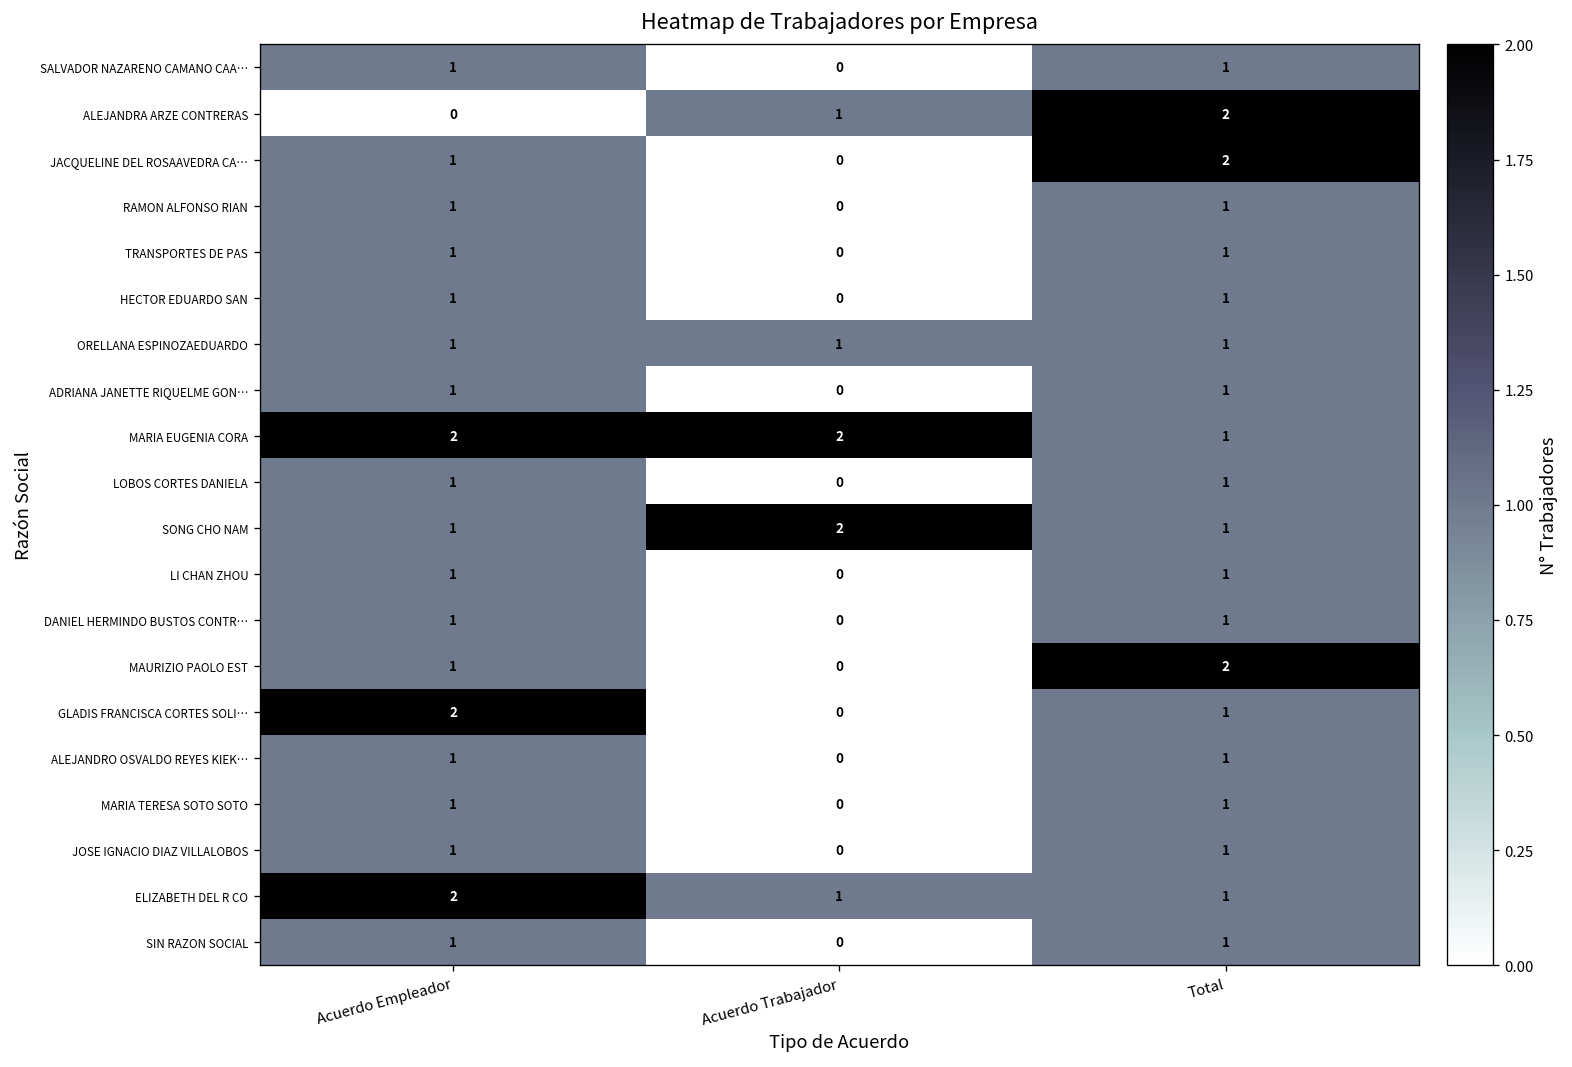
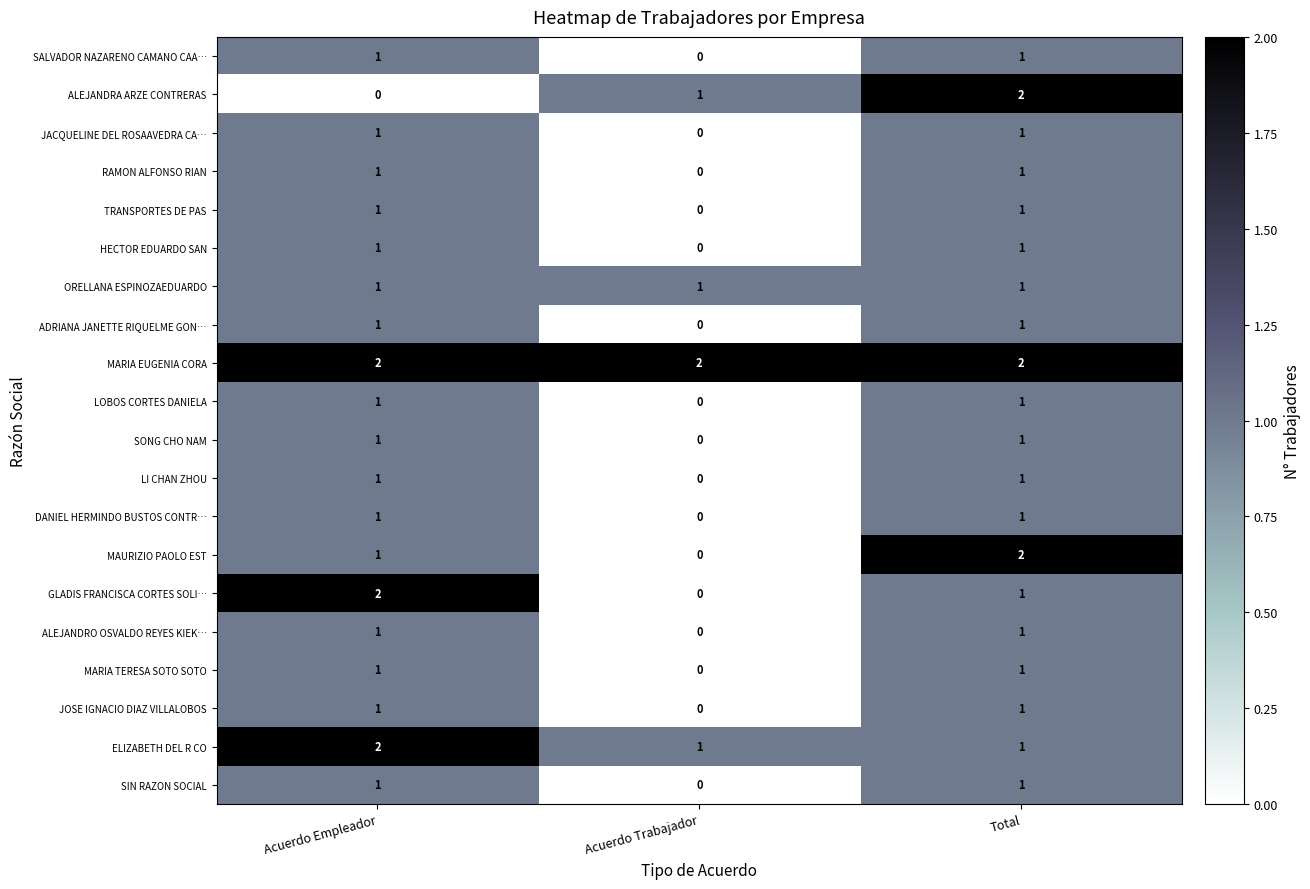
JACQUELINE DEL ROSAAVEDRA CA…, Total: 2 -> 1
MARIA EUGENIA CORA, Total: 1 -> 2
SONG CHO NAM, Acuerdo Trabajador: 2 -> 0
